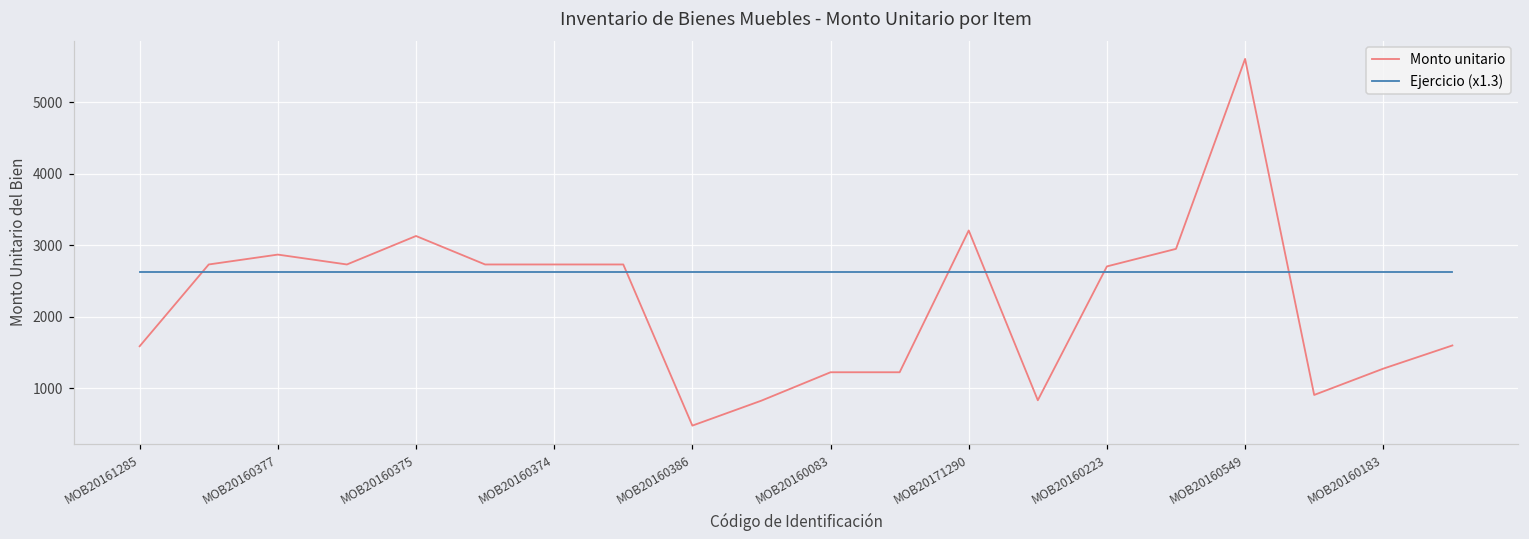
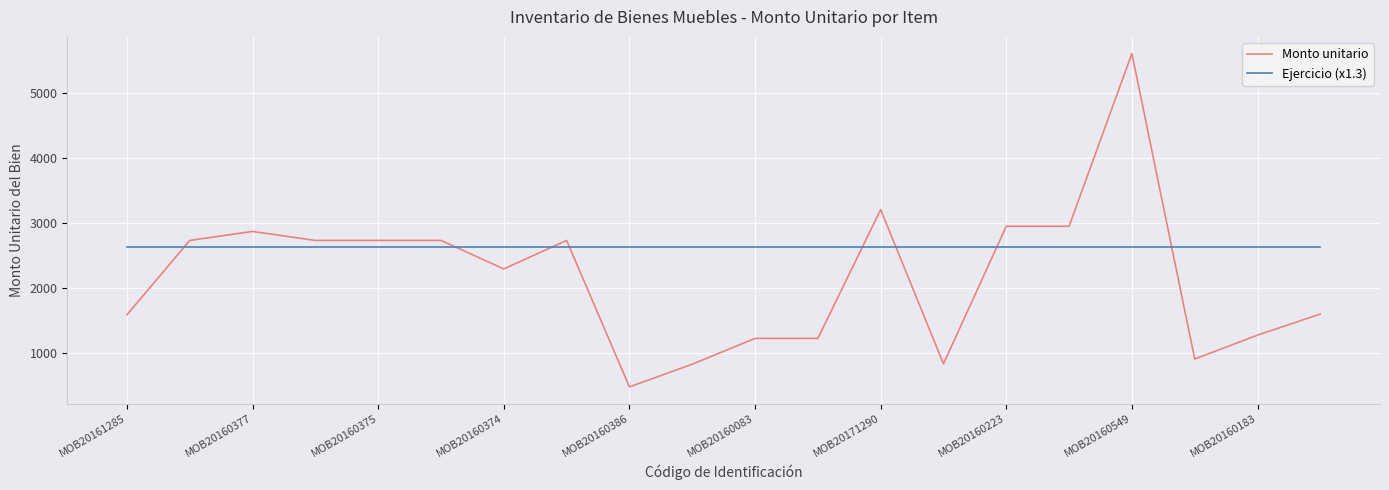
Monto unitario, MOB20160375: 3100 -> 2700
Monto unitario, MOB20160374: 2700 -> 2300
Monto unitario, MOB20160223: 2700 -> 3000
